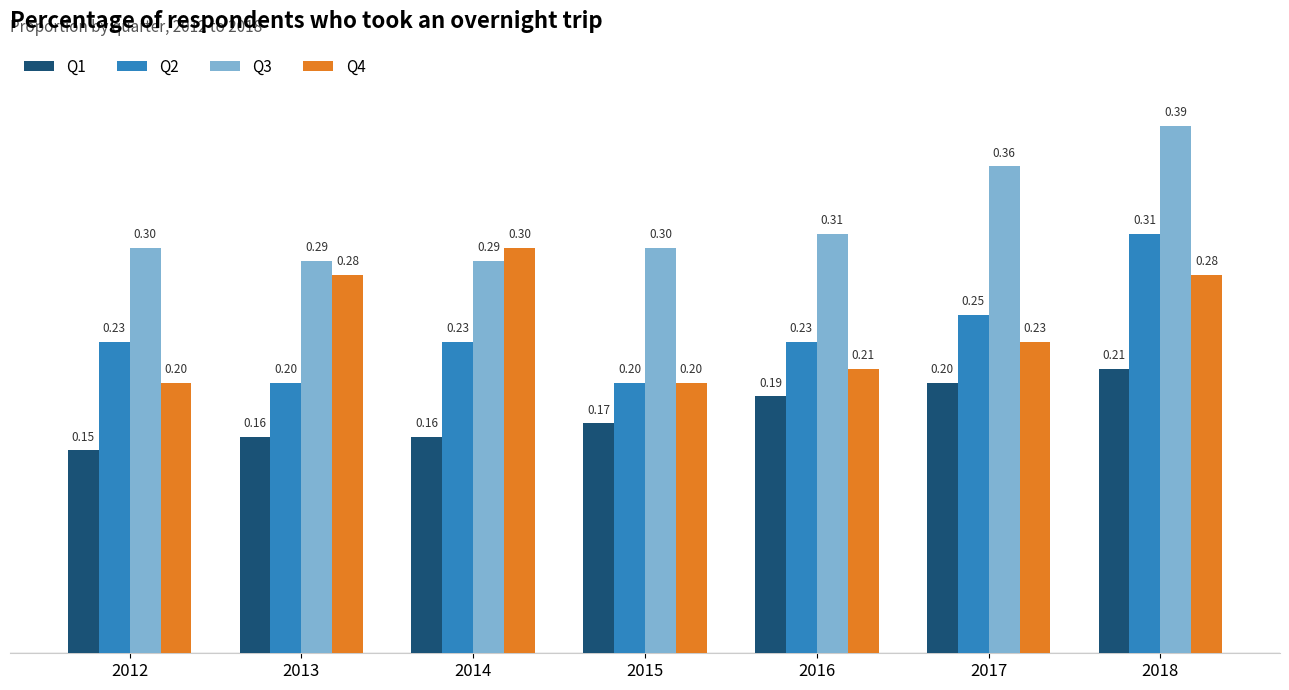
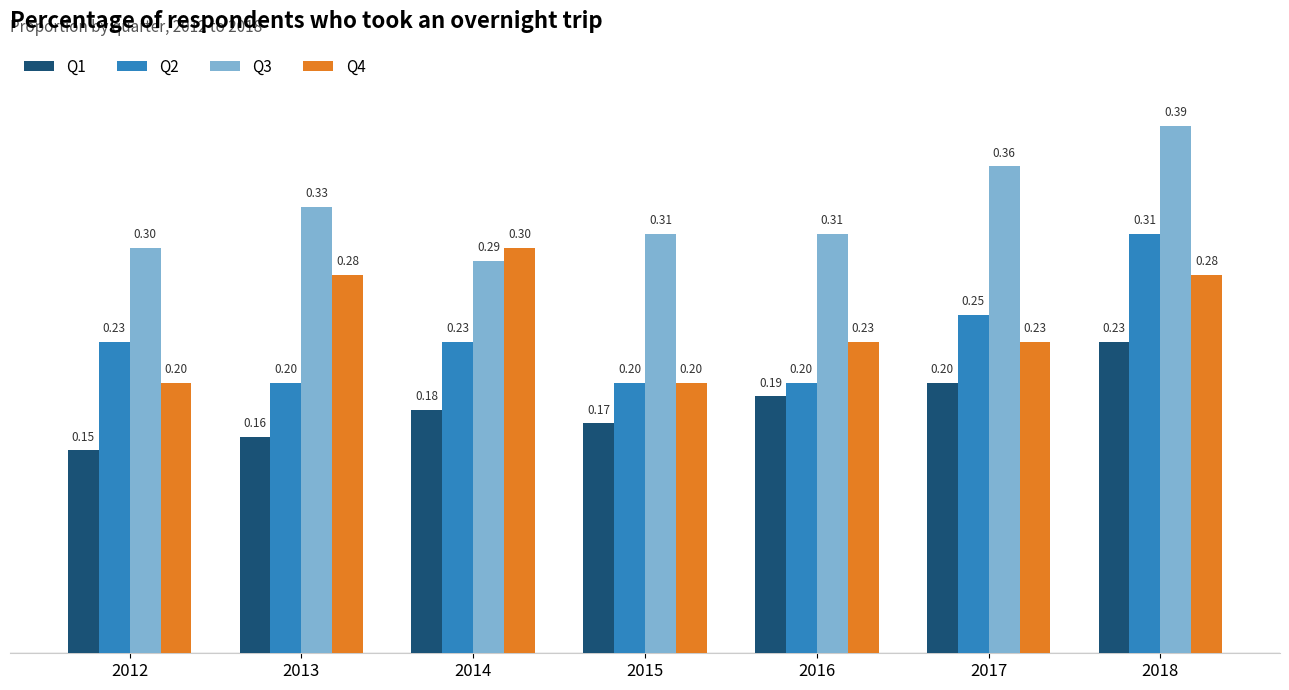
Q3, 2013: 0.29 -> 0.33
Q1, 2014: 0.16 -> 0.18
Q3, 2015: 0.30 -> 0.31
Q2, 2016: 0.23 -> 0.20
Q4, 2016: 0.21 -> 0.23
Q1, 2018: 0.21 -> 0.23
